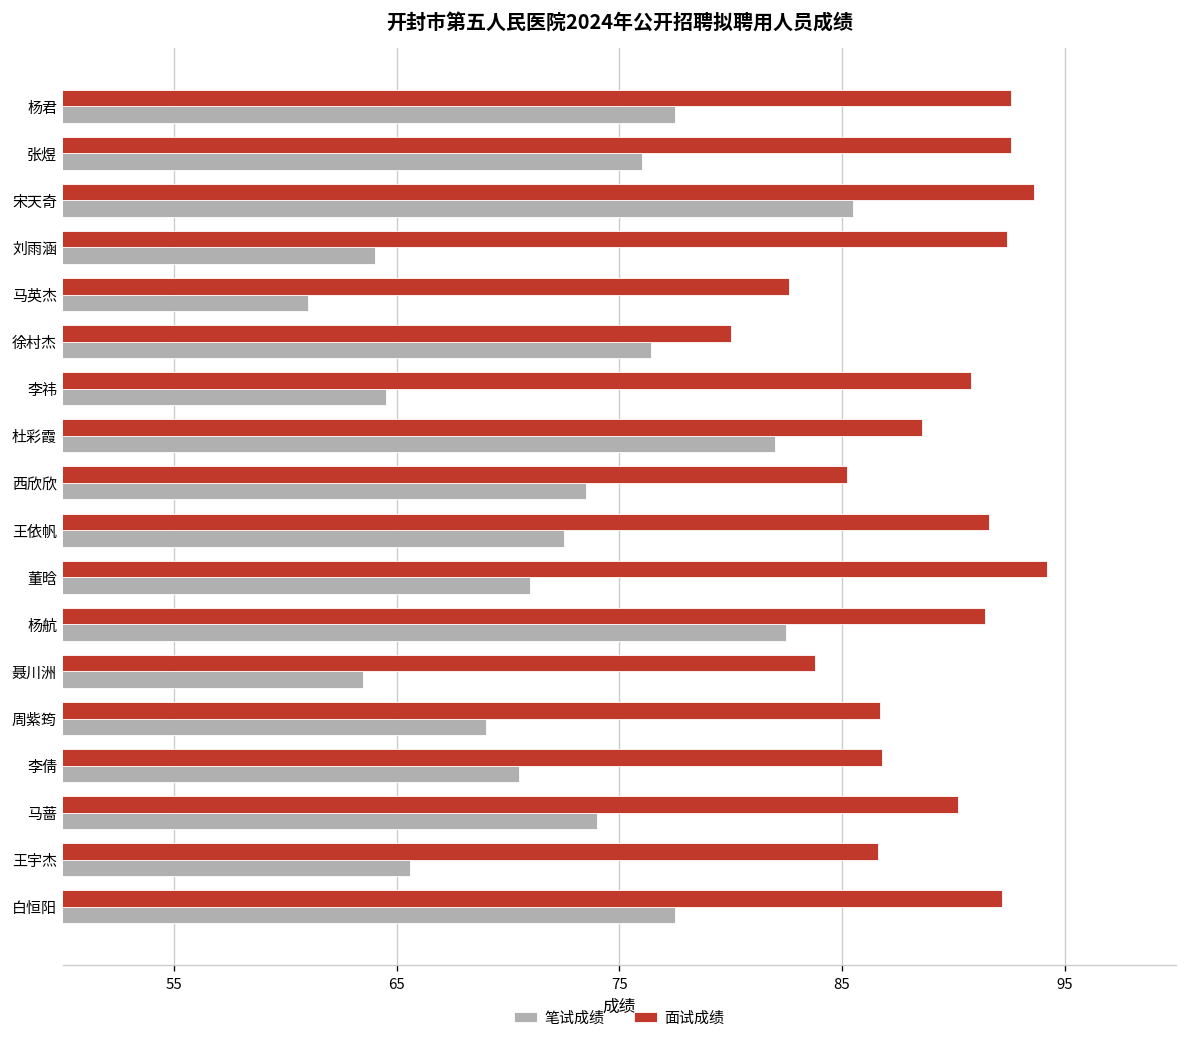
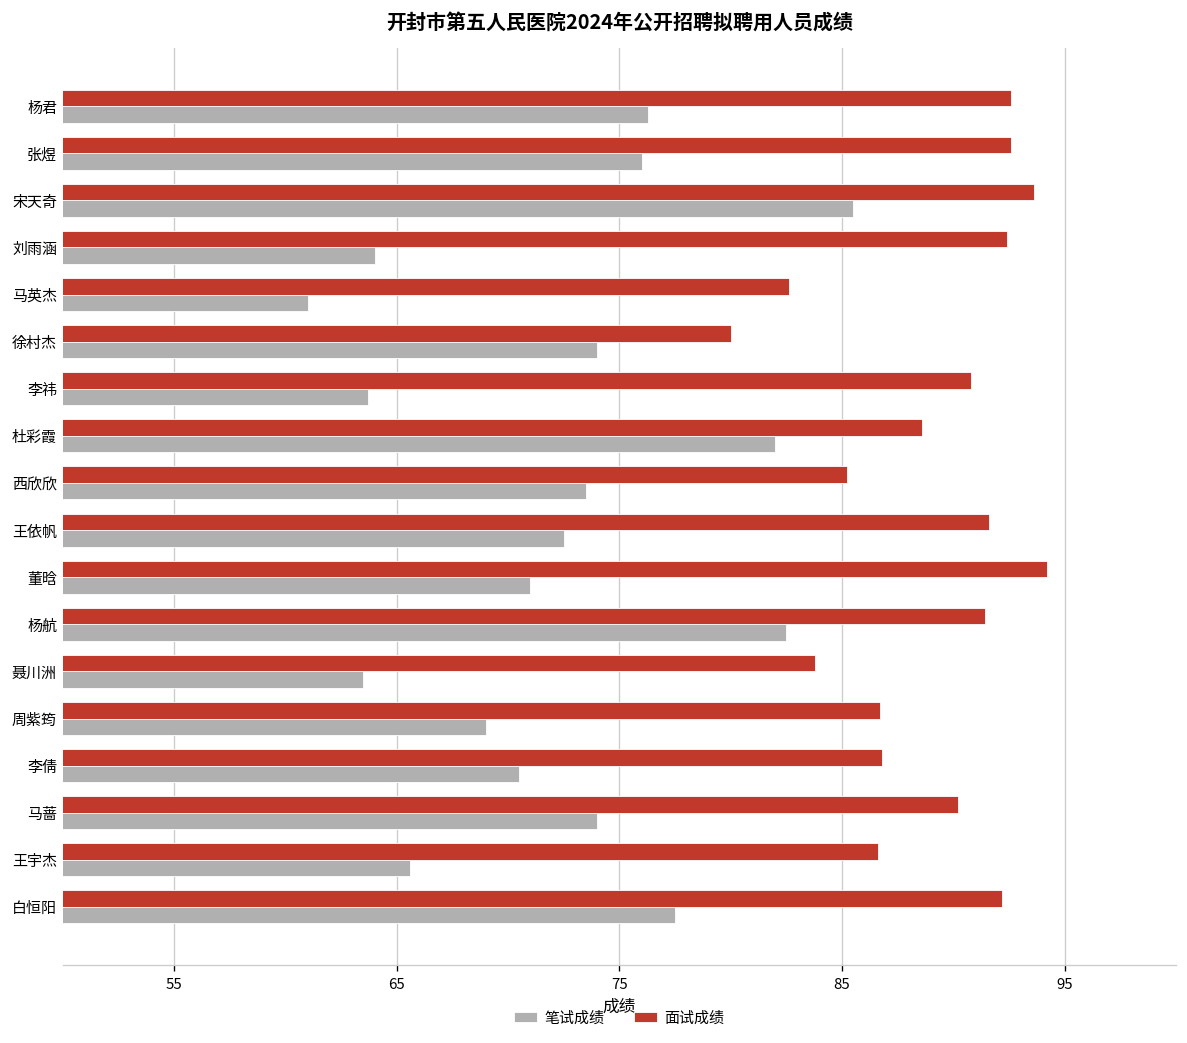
笔试成绩, 杨君: 77.5 -> 76.3
笔试成绩, 徐村杰: 76.4 -> 74.0
笔试成绩, 李祎: 64.5 -> 63.7
